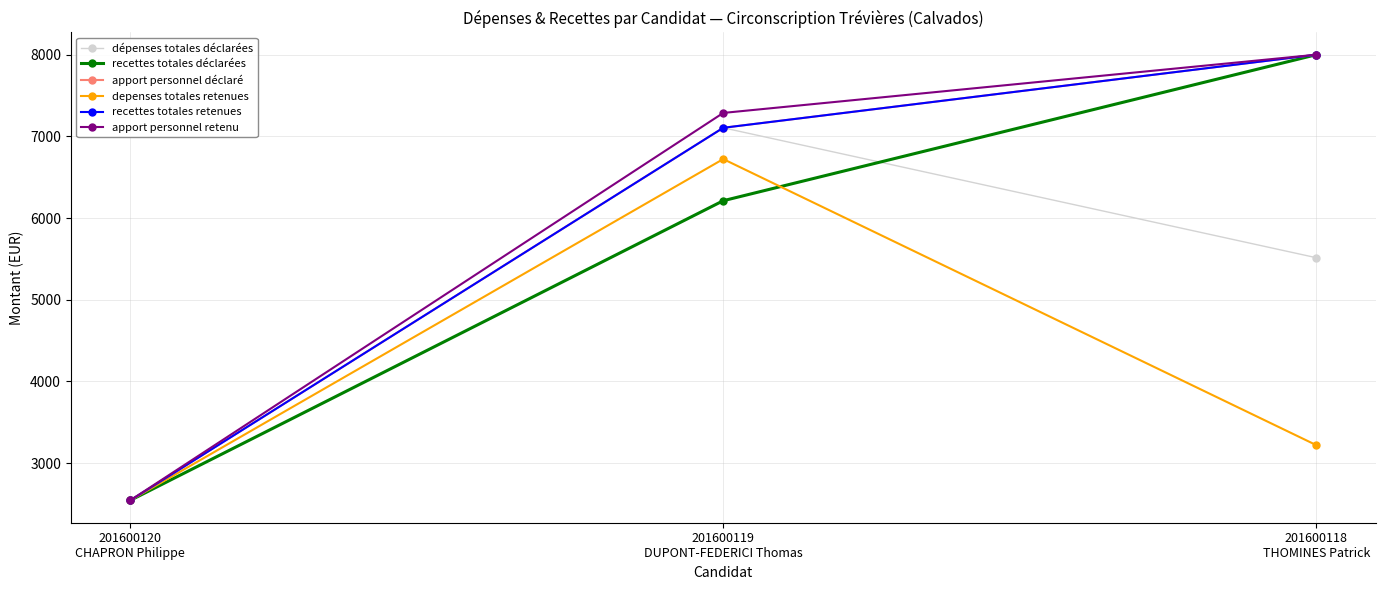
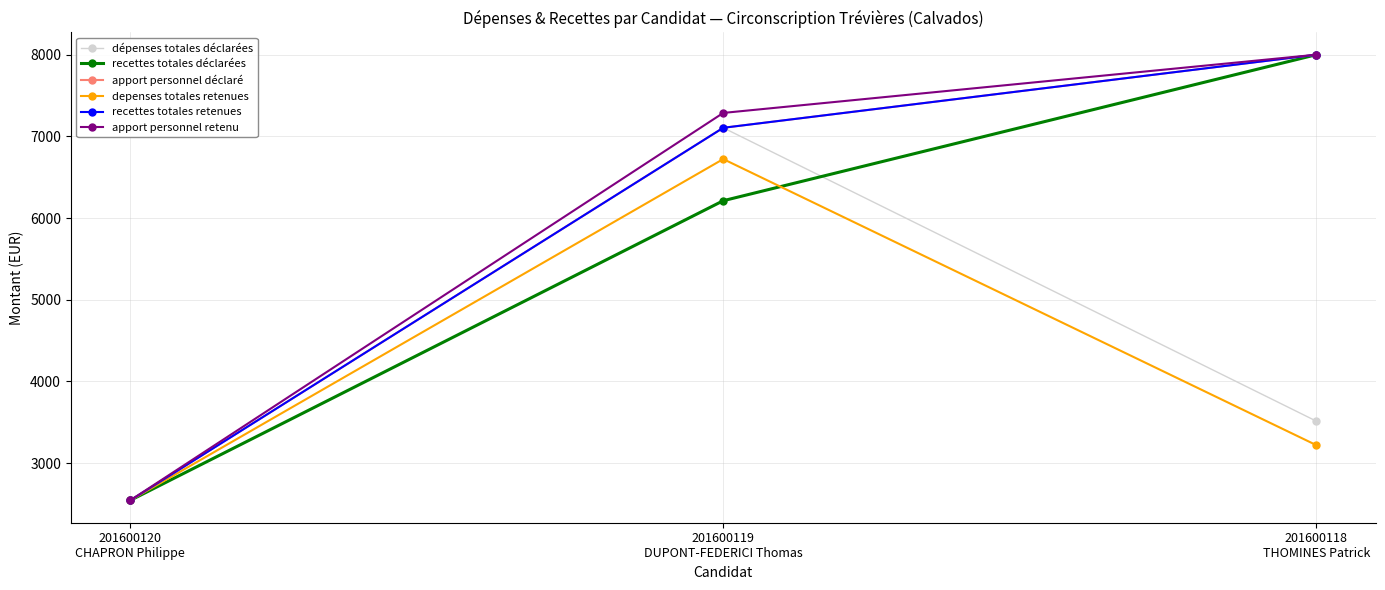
dépenses totales déclarées, 201600118 THOMINES Patrick: 5500 -> 3500
